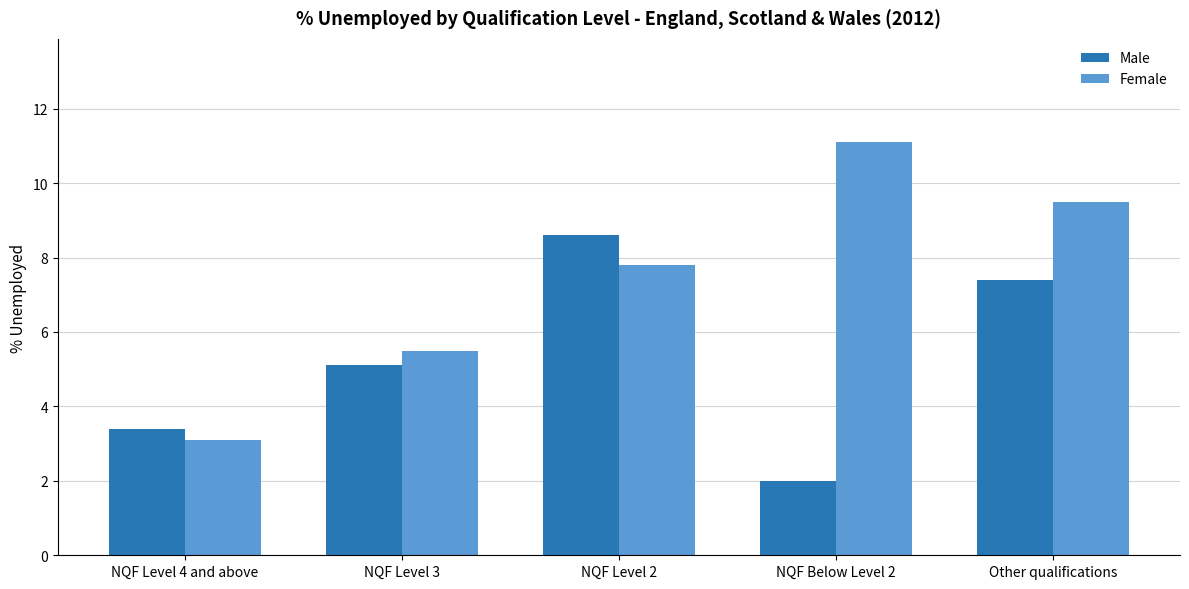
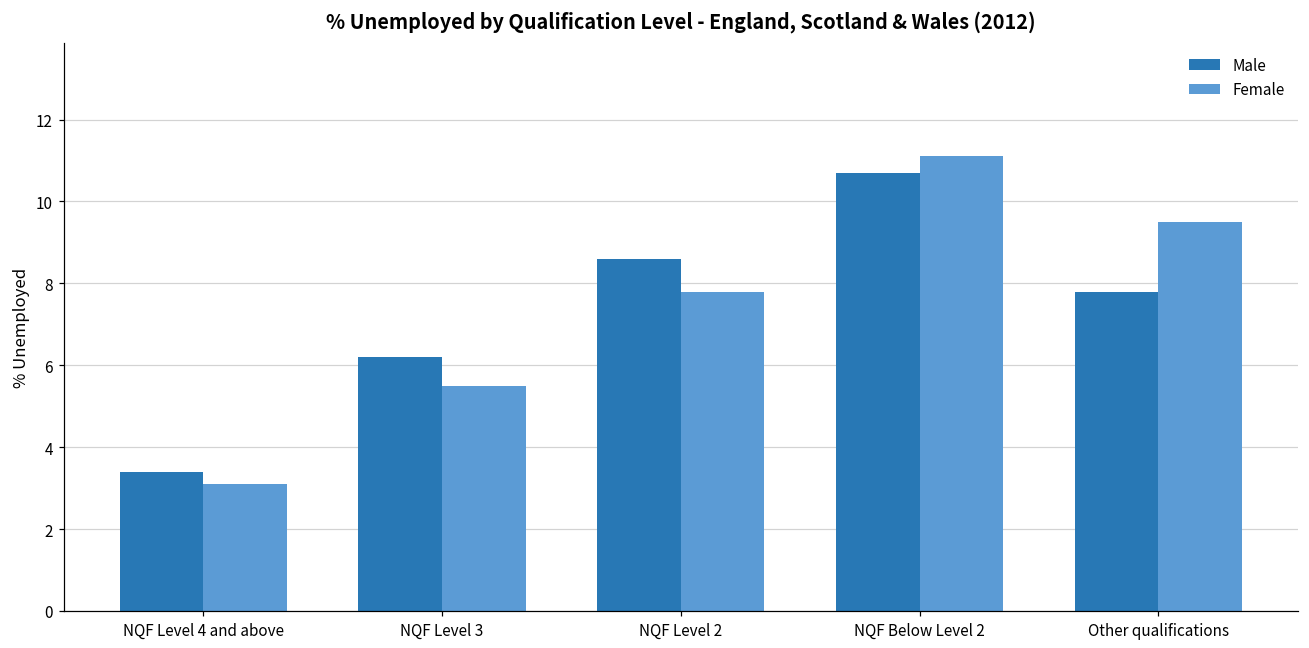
Male, NQF Level 3: 5.1 -> 6.2
Male, NQF Below Level 2: 2.0 -> 10.7
Male, Other qualifications: 7.4 -> 7.8
